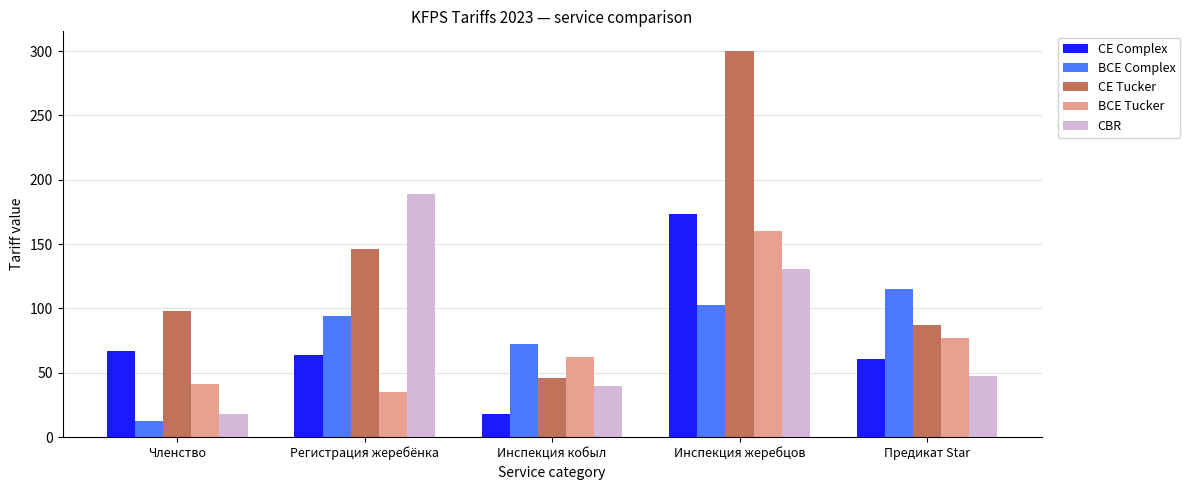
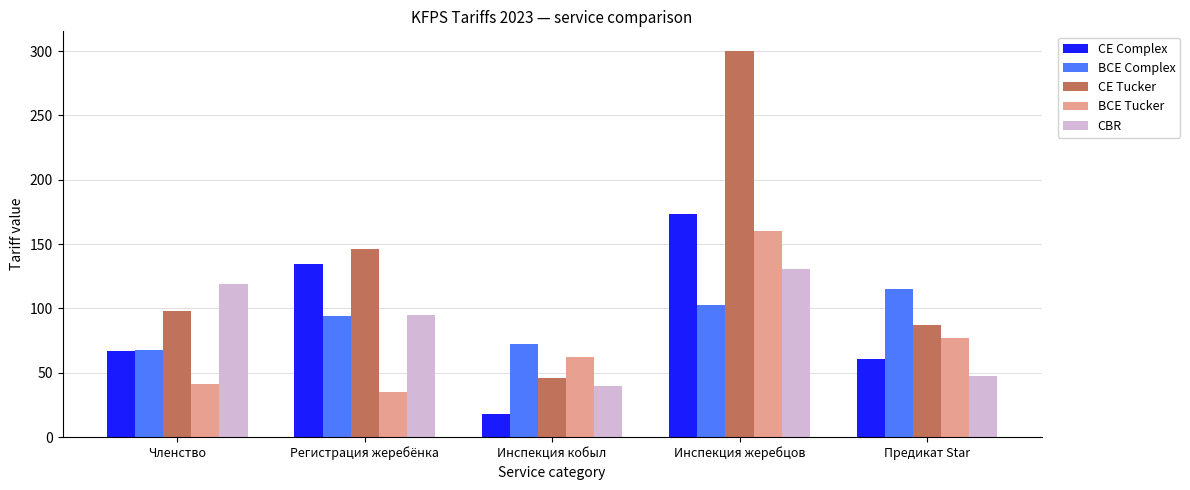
BCE Complex, Членство: 13 -> 67
CBR, Членство: 18 -> 119
CE Complex, Регистрация жеребёнка: 64 -> 135
CBR, Регистрация жеребёнка: 189 -> 95
